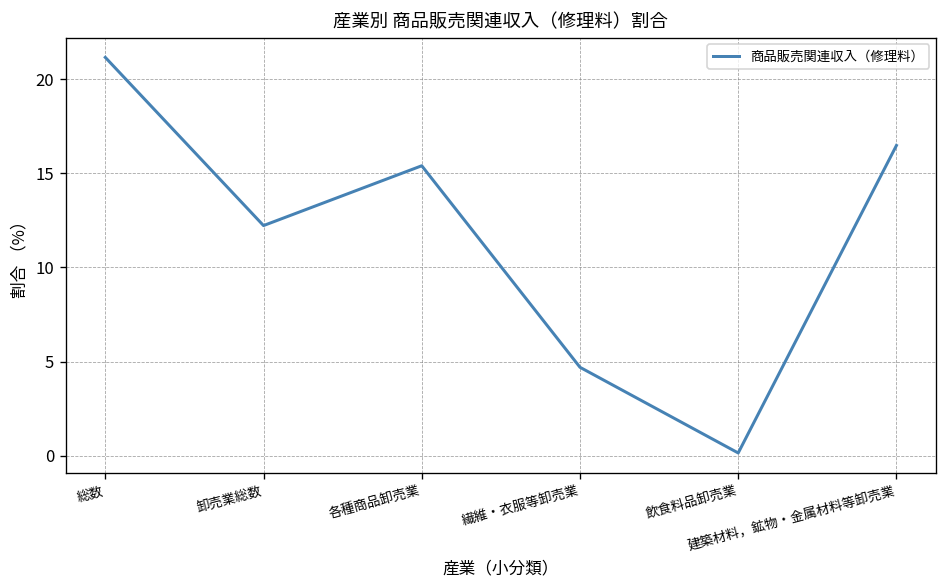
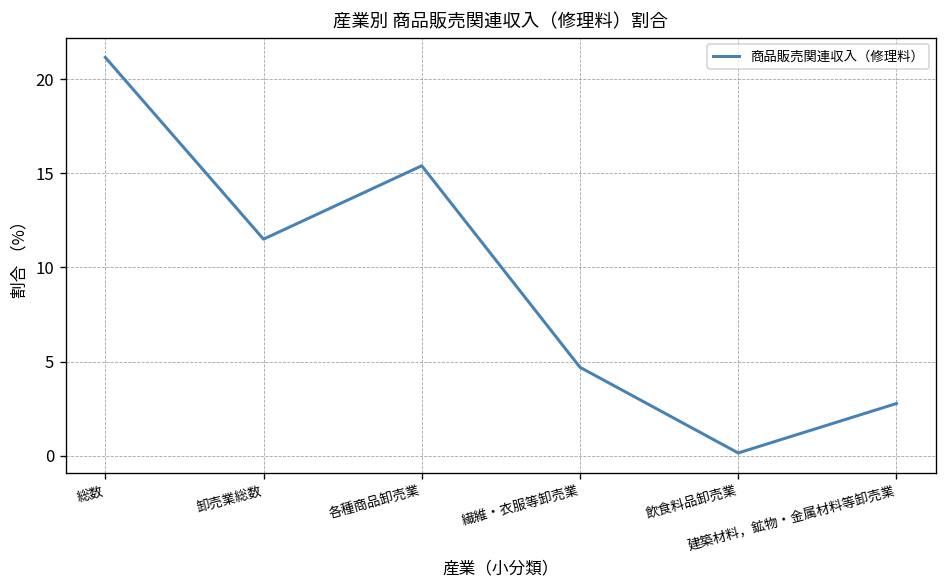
卸売業総数: 12.2 -> 11.5
建築材料，鉱物・金属材料等卸売業: 16.5 -> 2.8
